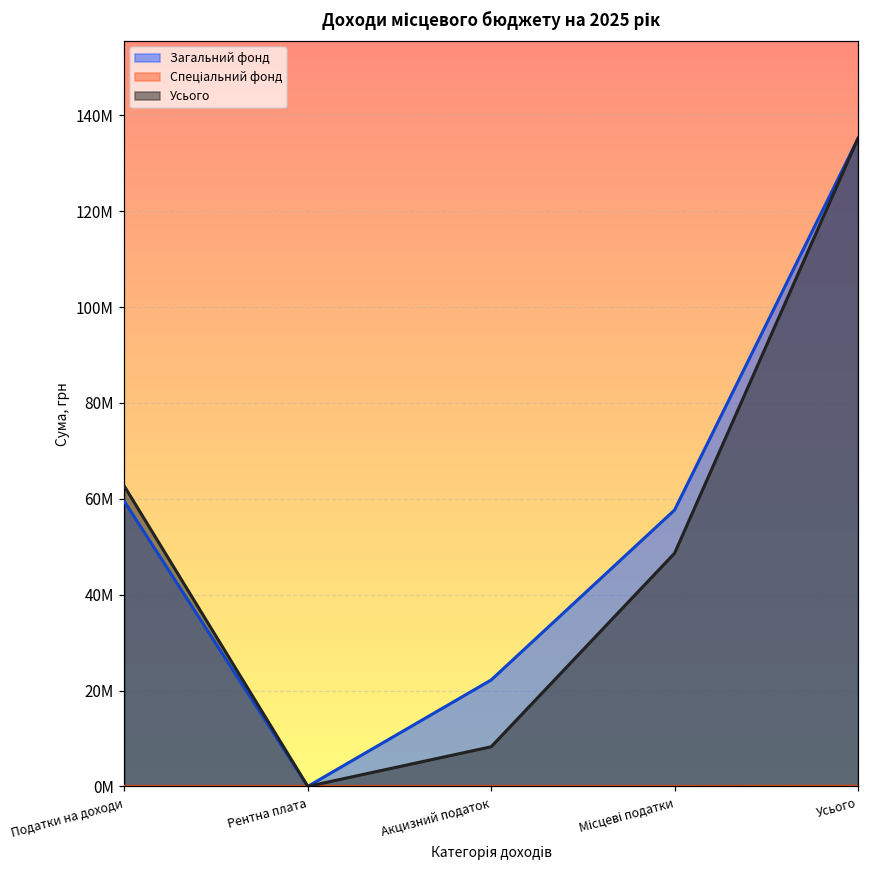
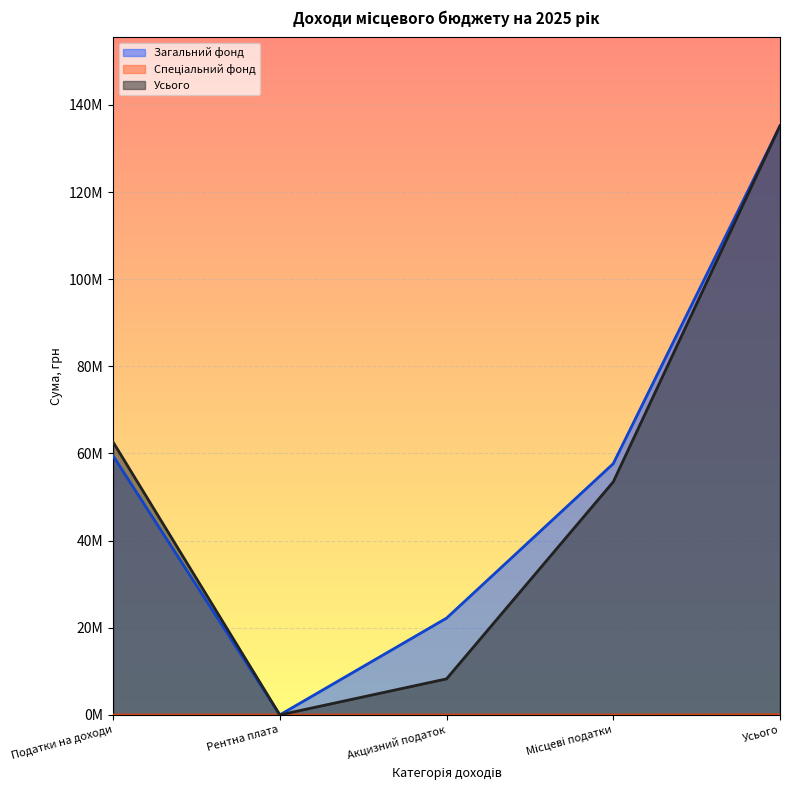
Усього, Місцеві податки: 49000000 -> 53000000
